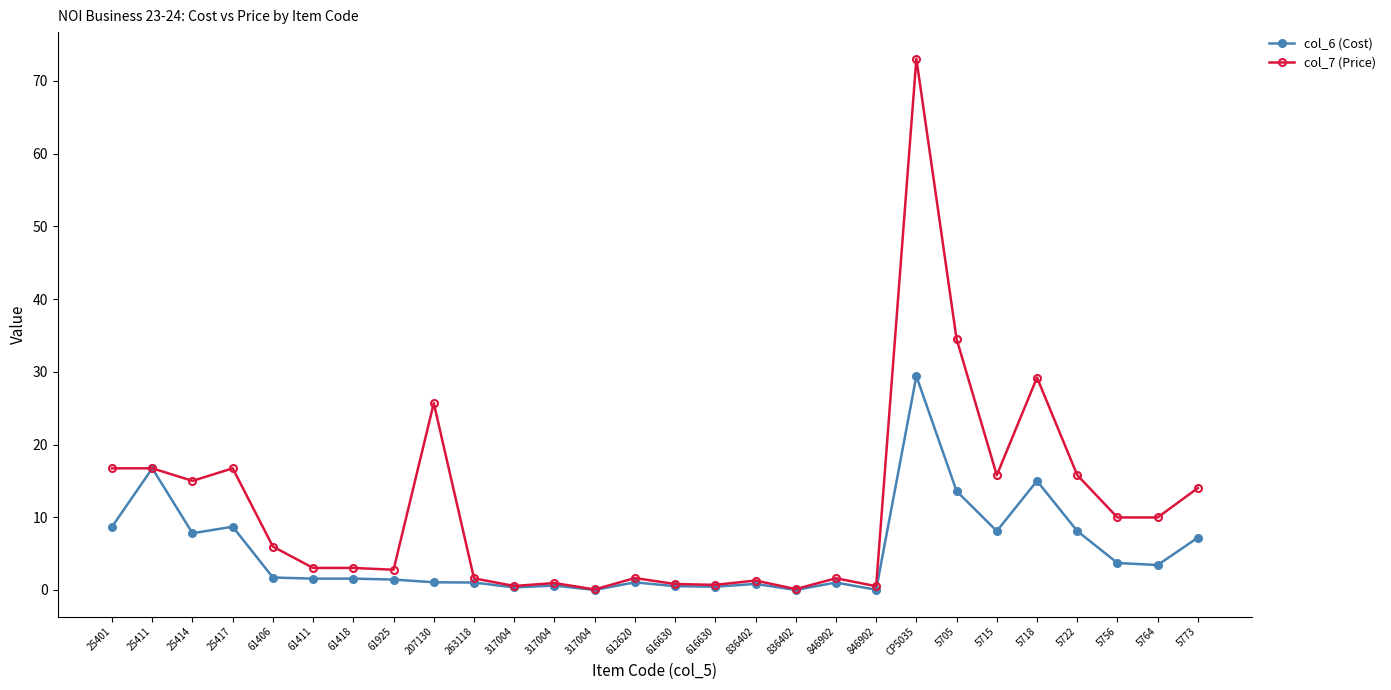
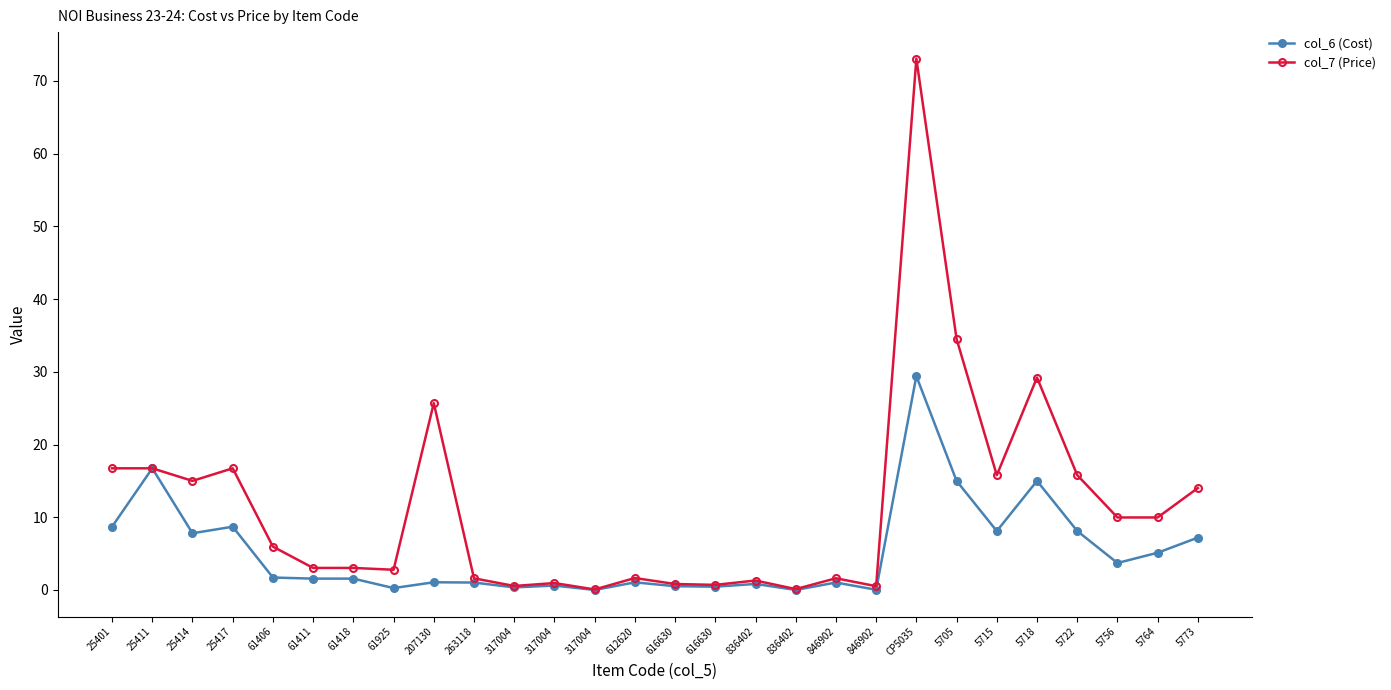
col_6 (Cost), 61925: 1 -> 0
col_6 (Cost), 5705: 14 -> 15
col_6 (Cost), 5764: 3 -> 5
